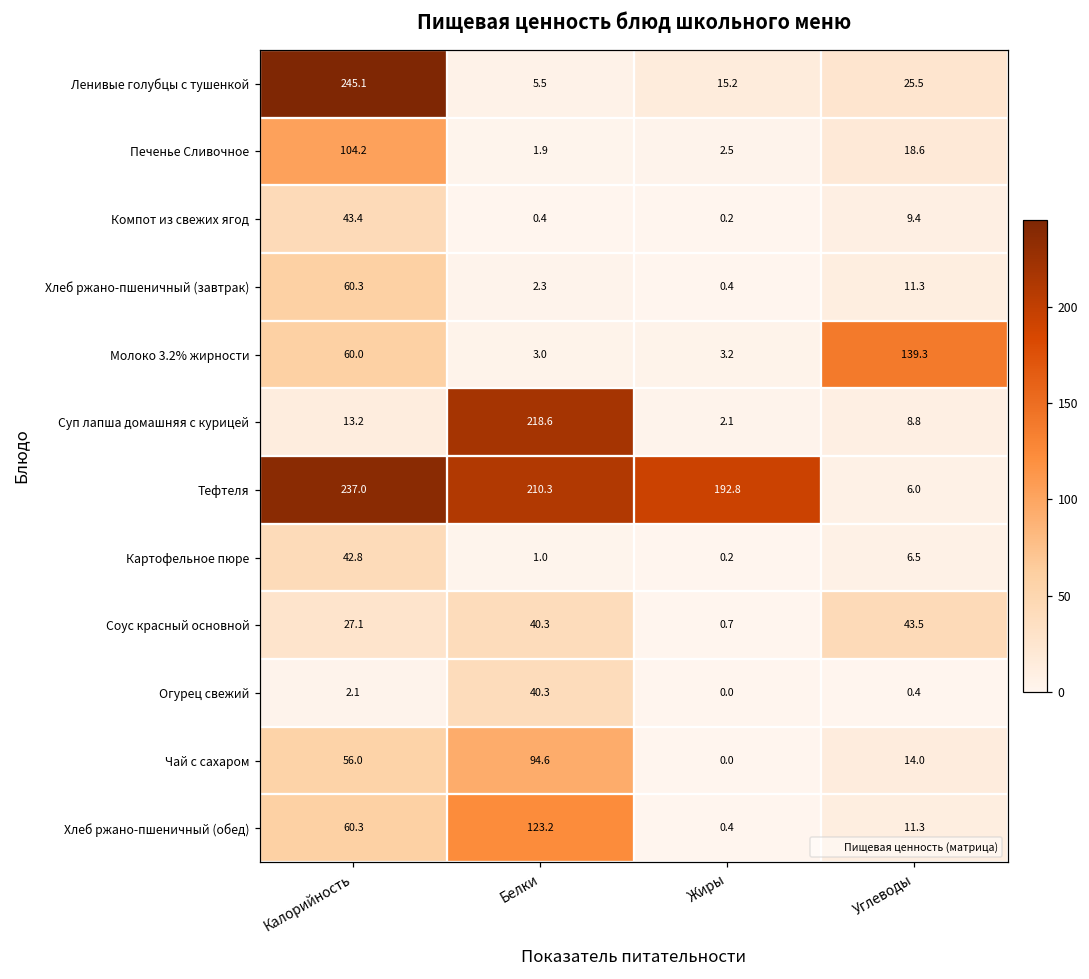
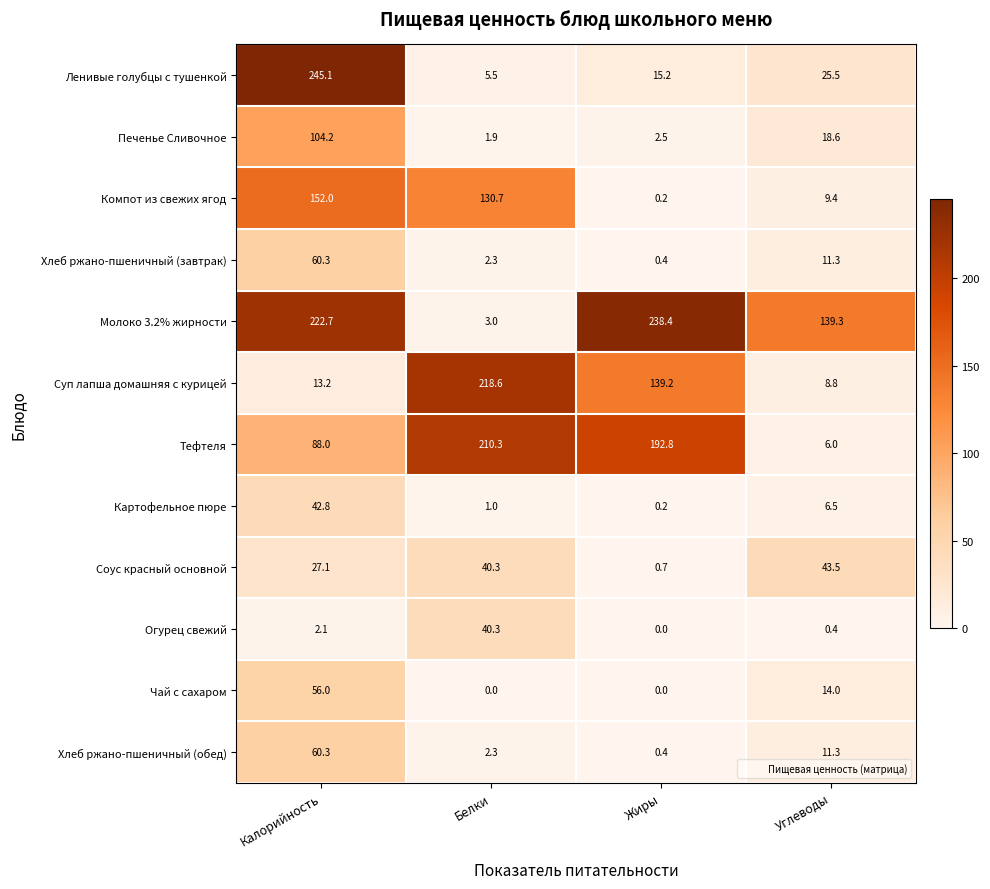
Компот из свежих ягод, Калорийность: 43.4 -> 152.0
Компот из свежих ягод, Белки: 0.4 -> 130.7
Молоко 3.2% жирности, Калорийность: 60.0 -> 222.7
Молоко 3.2% жирности, Жиры: 3.2 -> 238.4
Суп лапша домашняя с курицей, Жиры: 2.1 -> 139.2
Тефтеля, Калорийность: 237.0 -> 88.0
Чай с сахаром, Белки: 94.6 -> 0.0
Хлеб ржано-пшеничный (обед), Белки: 123.2 -> 2.3
